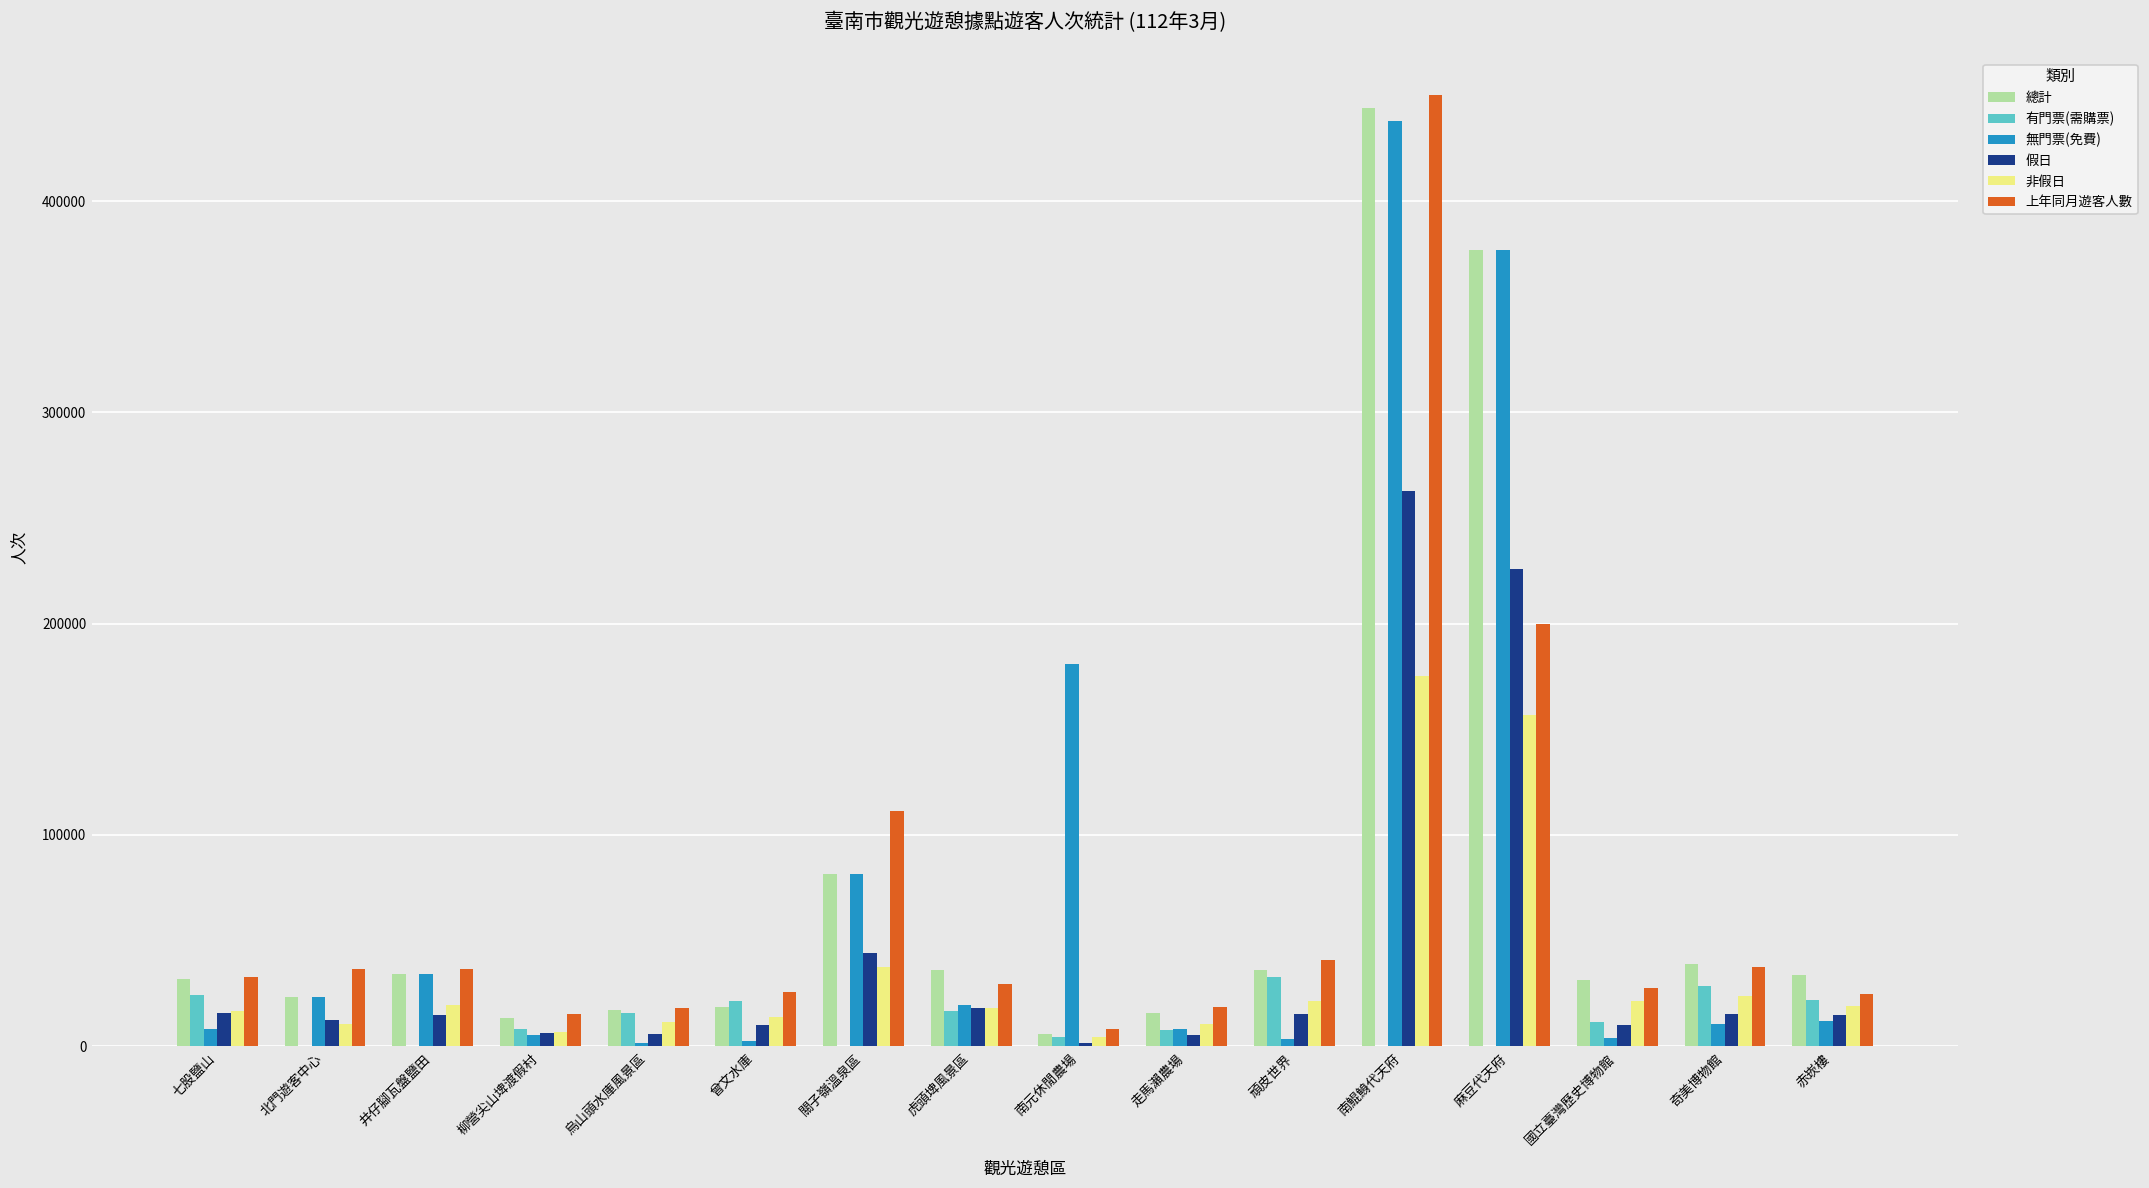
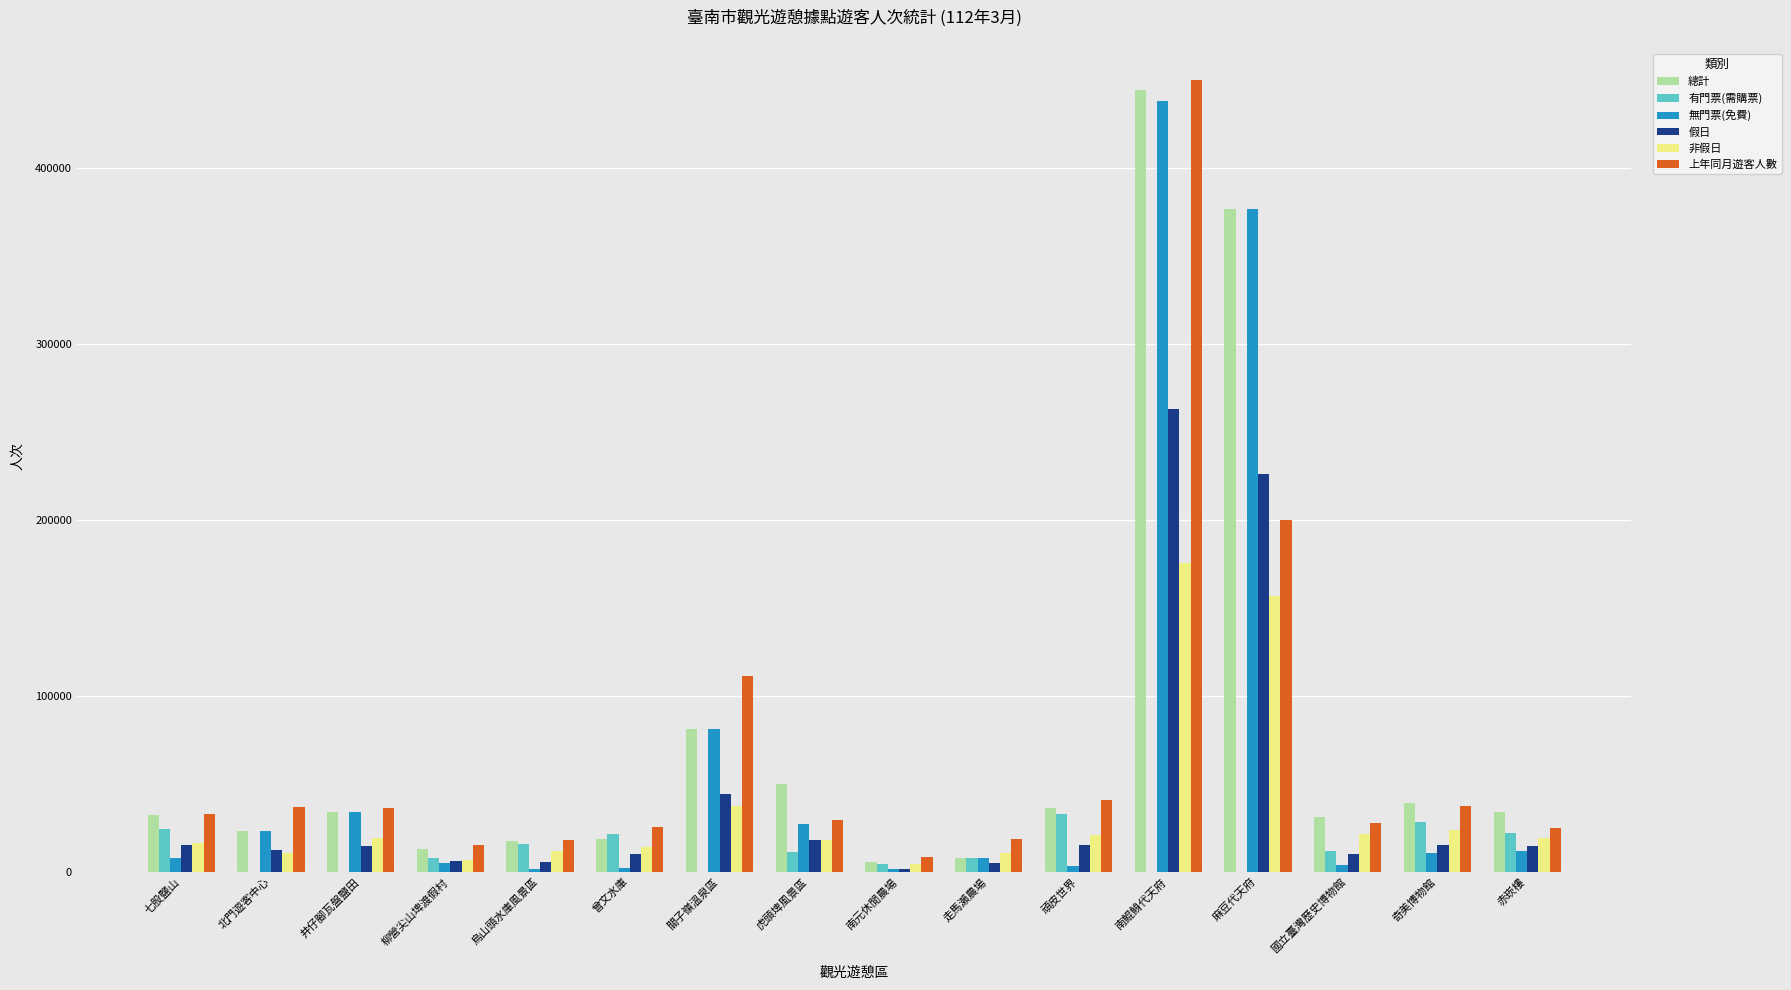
總計, 虎頭埤風景區: 36000 -> 50000
有門票(需購票), 虎頭埤風景區: 17000 -> 11000
無門票(免費), 虎頭埤風景區: 19000 -> 27000
無門票(免費), 南元休閒農場: 181000 -> 1000
總計, 走馬瀨農場: 16000 -> 8000
